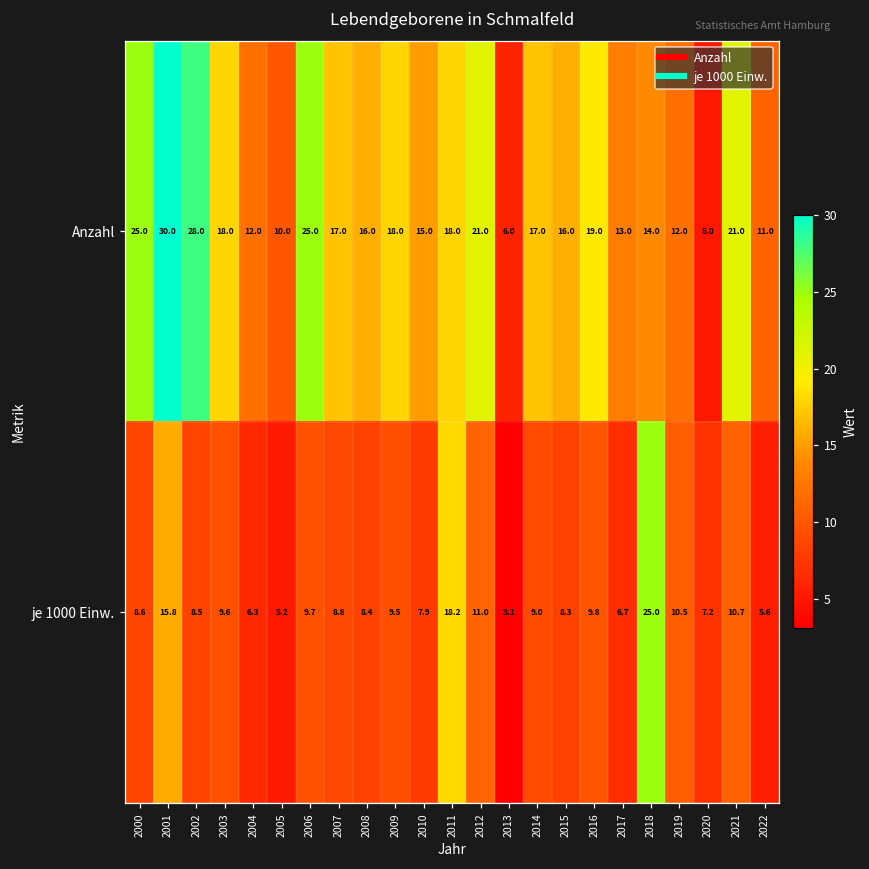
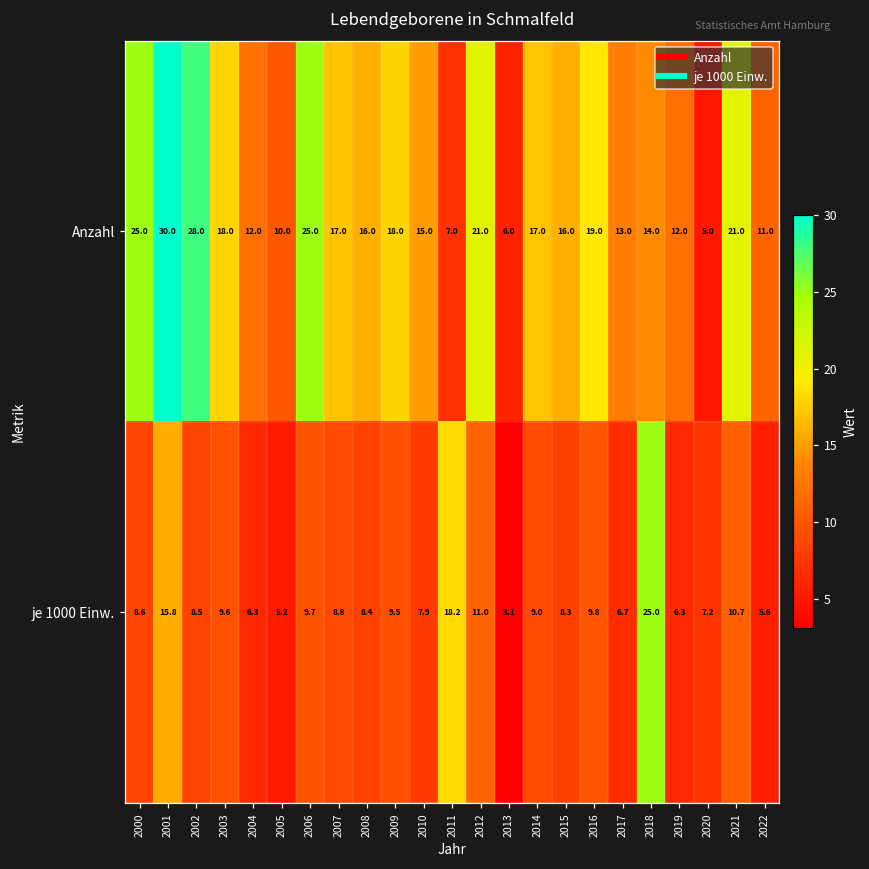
Anzahl, 2011: 18.0 -> 7.0
je 1000 Einw., 2019: 10.5 -> 6.3
